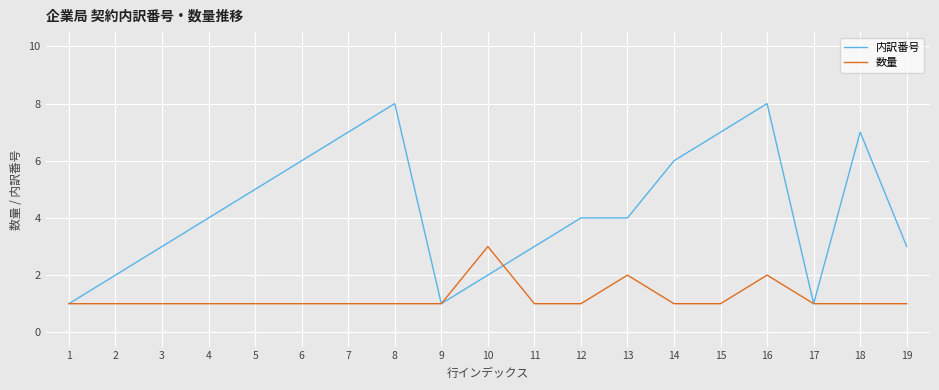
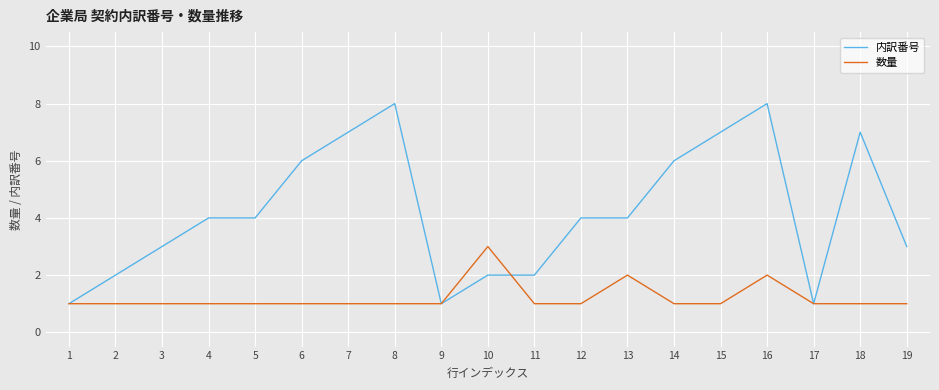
内訳番号, 5: 5 -> 4
内訳番号, 11: 3 -> 2
